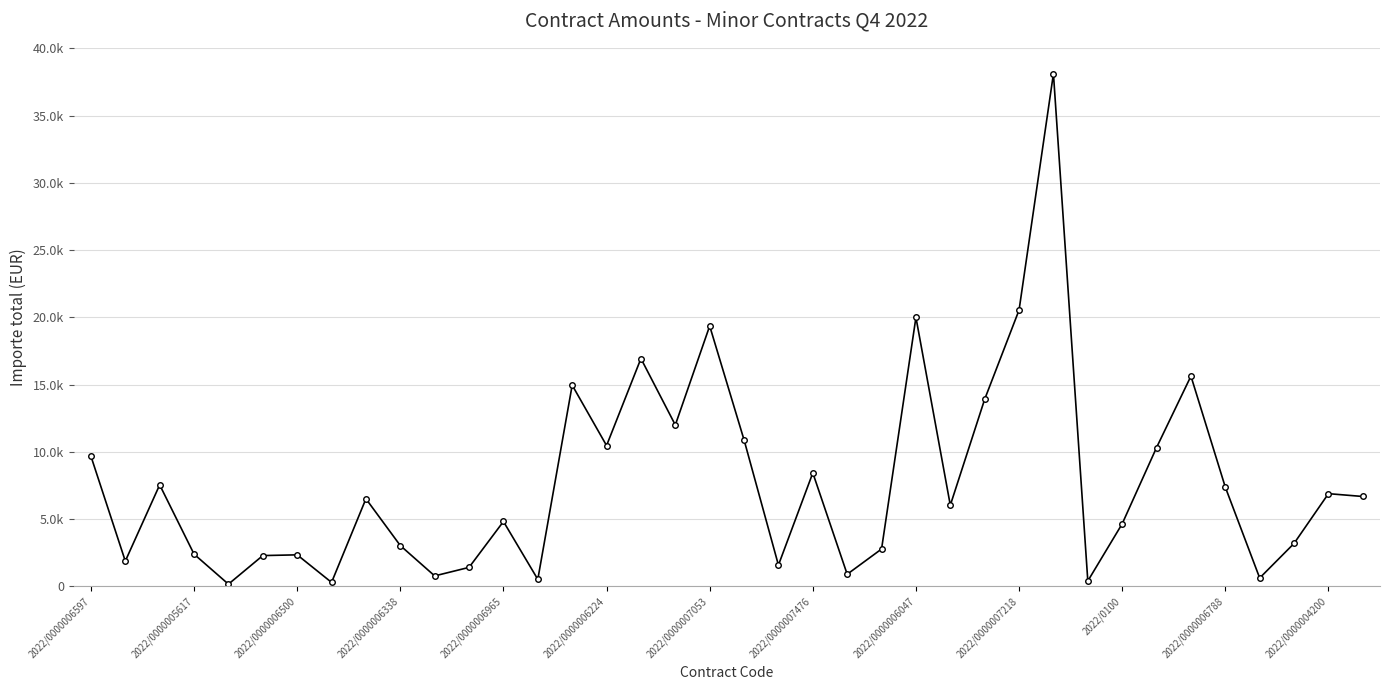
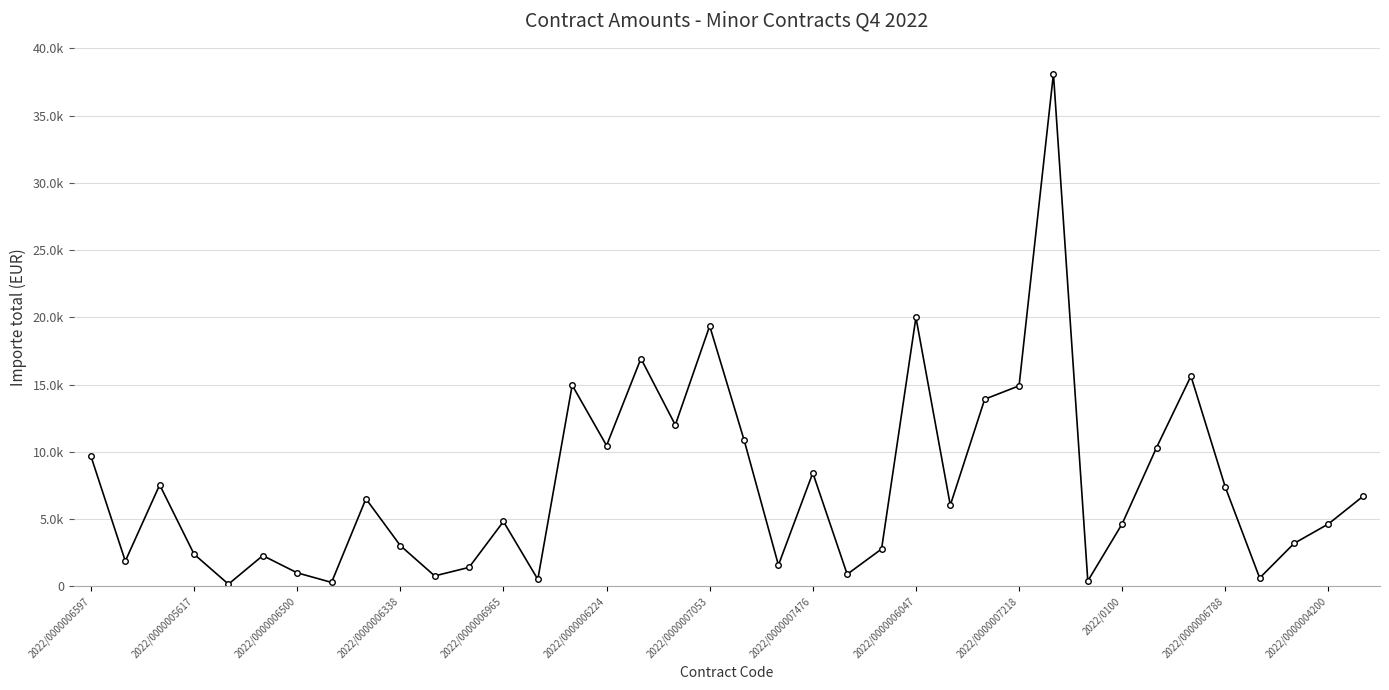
2022/0000006500: 2400 -> 1000
2022/0000007218: 20500 -> 14900
2022/0000004200: 6900 -> 4600
